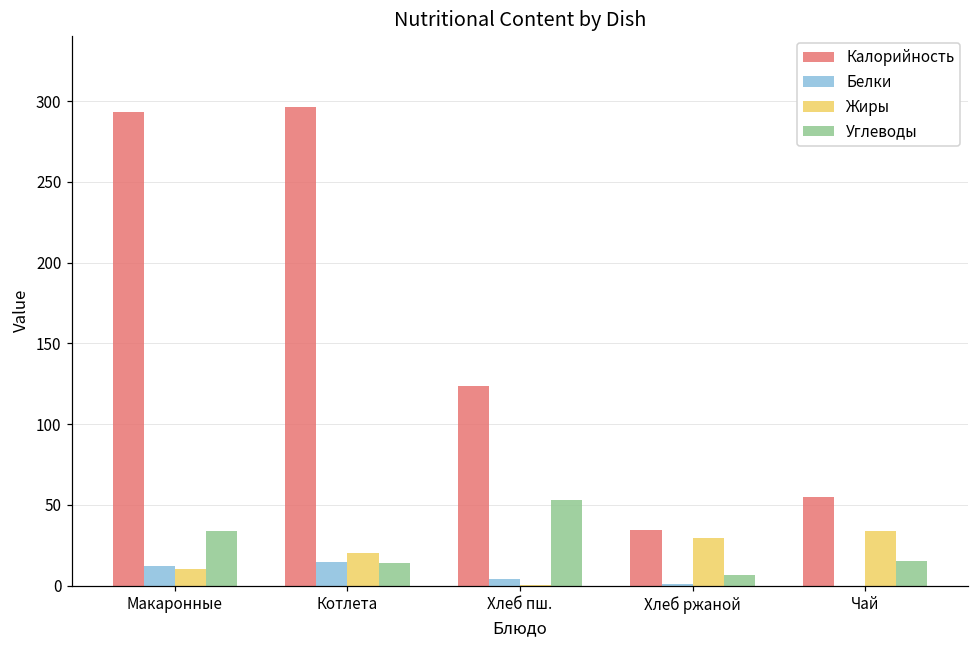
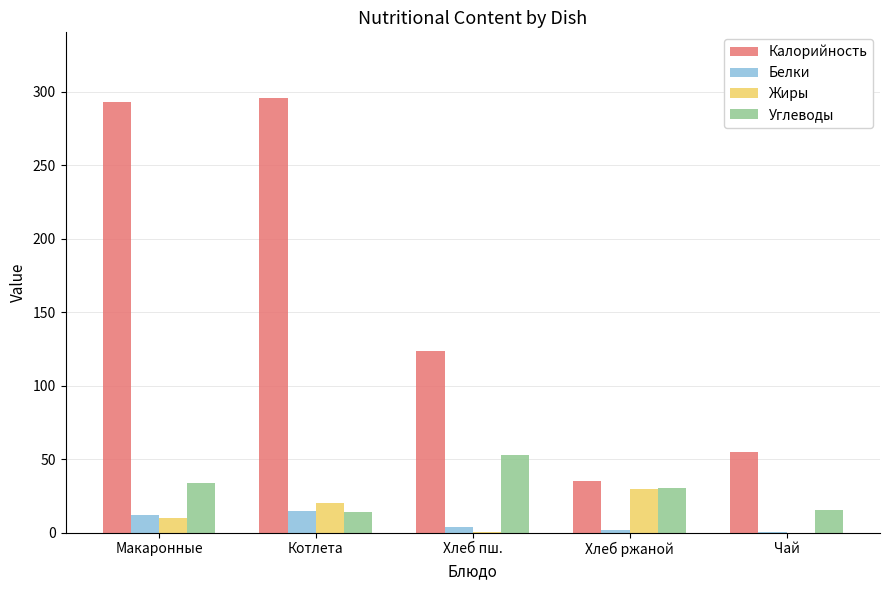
Углеводы, Хлеб ржаной: 7 -> 30
Жиры, Чай: 34 -> 0
